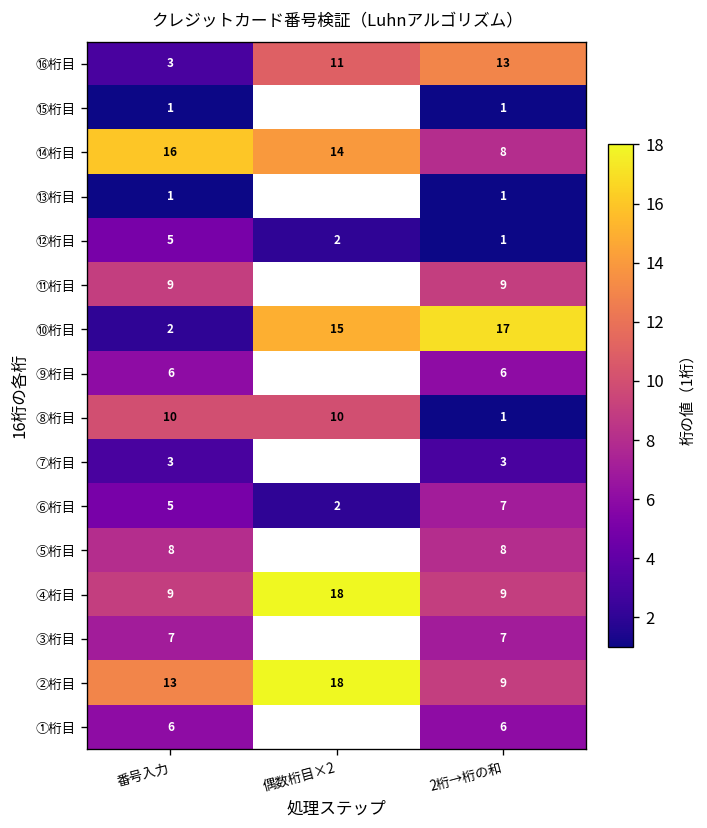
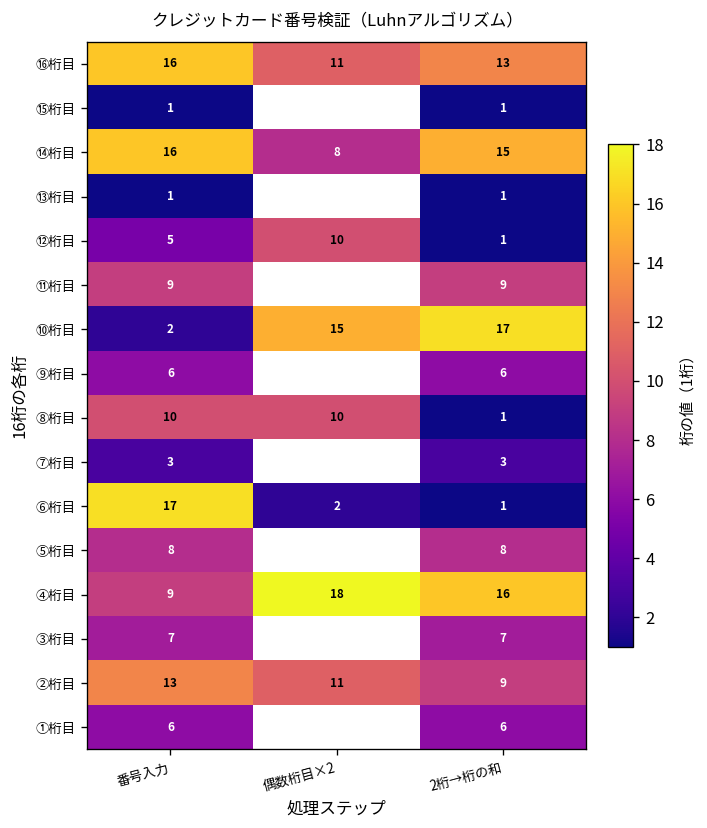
⑯桁目, 番号入力: 3 -> 16
⑭桁目, 偶数桁目×2: 14 -> 8
⑭桁目, 2桁→桁の和: 8 -> 15
⑫桁目, 偶数桁目×2: 2 -> 10
⑥桁目, 番号入力: 5 -> 17
⑥桁目, 2桁→桁の和: 7 -> 1
④桁目, 2桁→桁の和: 9 -> 16
②桁目, 偶数桁目×2: 18 -> 11
